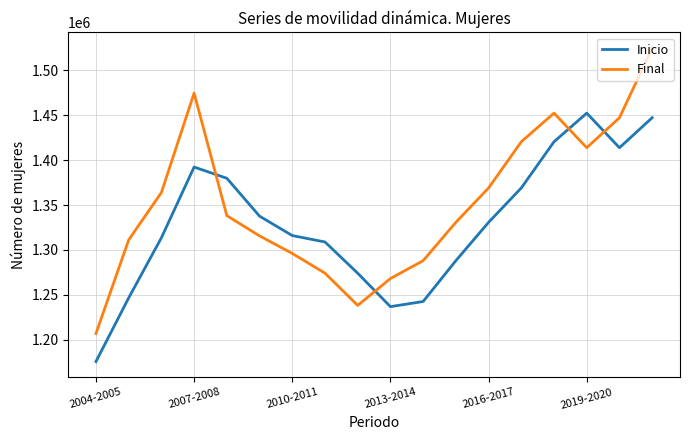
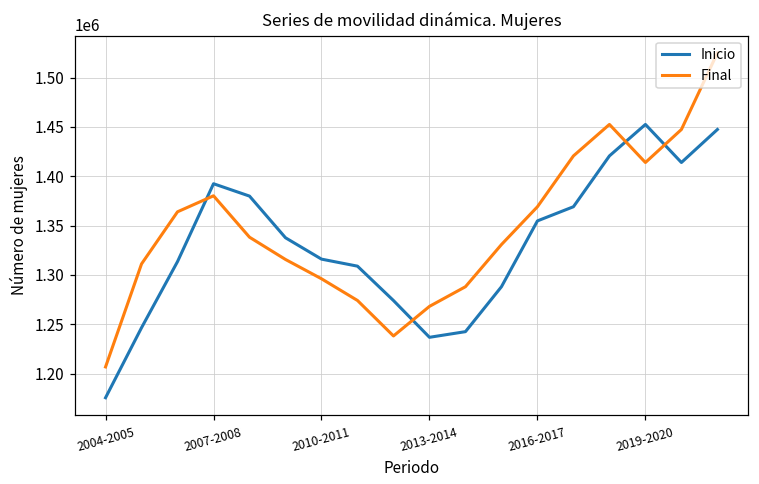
Final, 2007-2008: 1470000 -> 1380000
Inicio, 2016-2017: 1330000 -> 1350000
